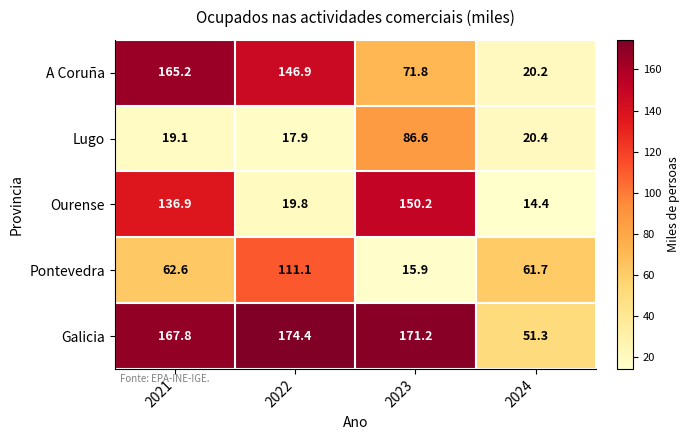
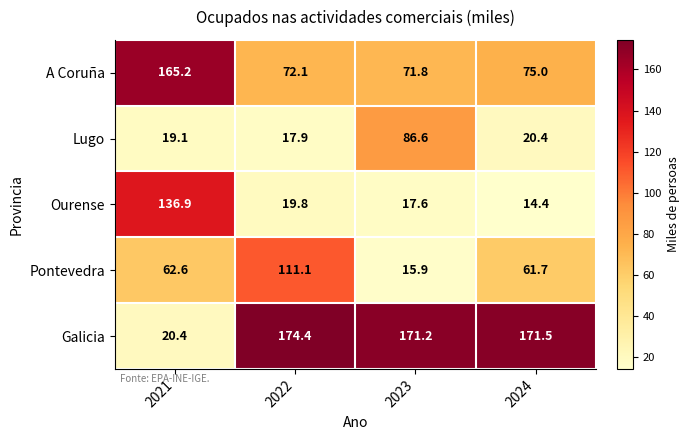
A Coruña, 2022: 146.9 -> 72.1
A Coruña, 2024: 20.2 -> 75.0
Ourense, 2023: 150.2 -> 17.6
Galicia, 2021: 167.8 -> 20.4
Galicia, 2024: 51.3 -> 171.5
